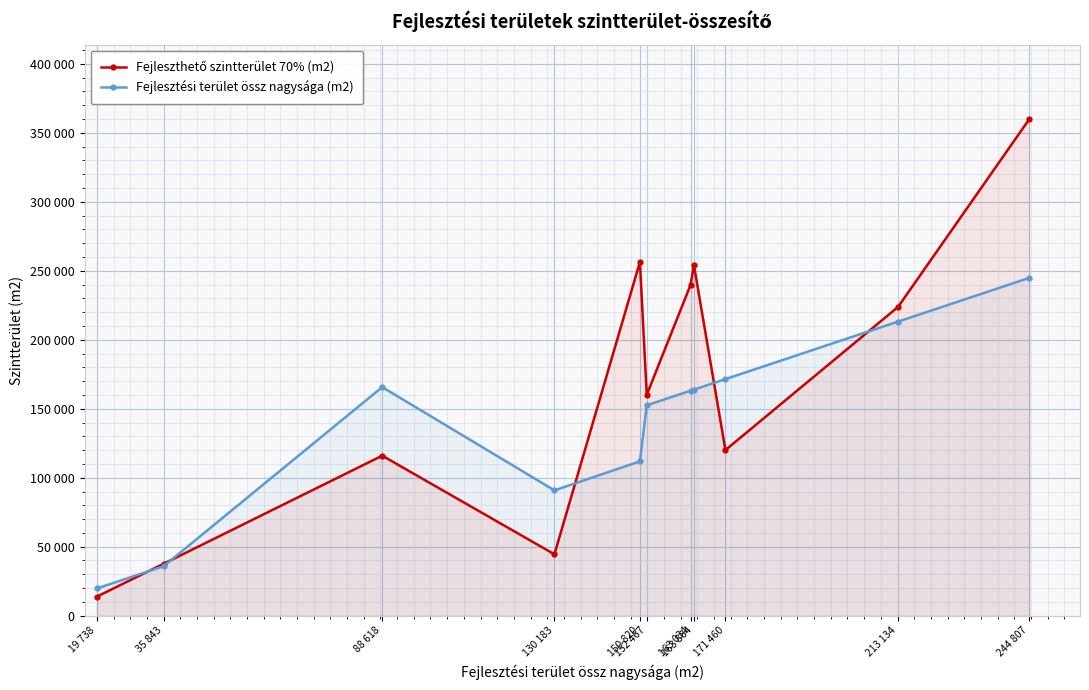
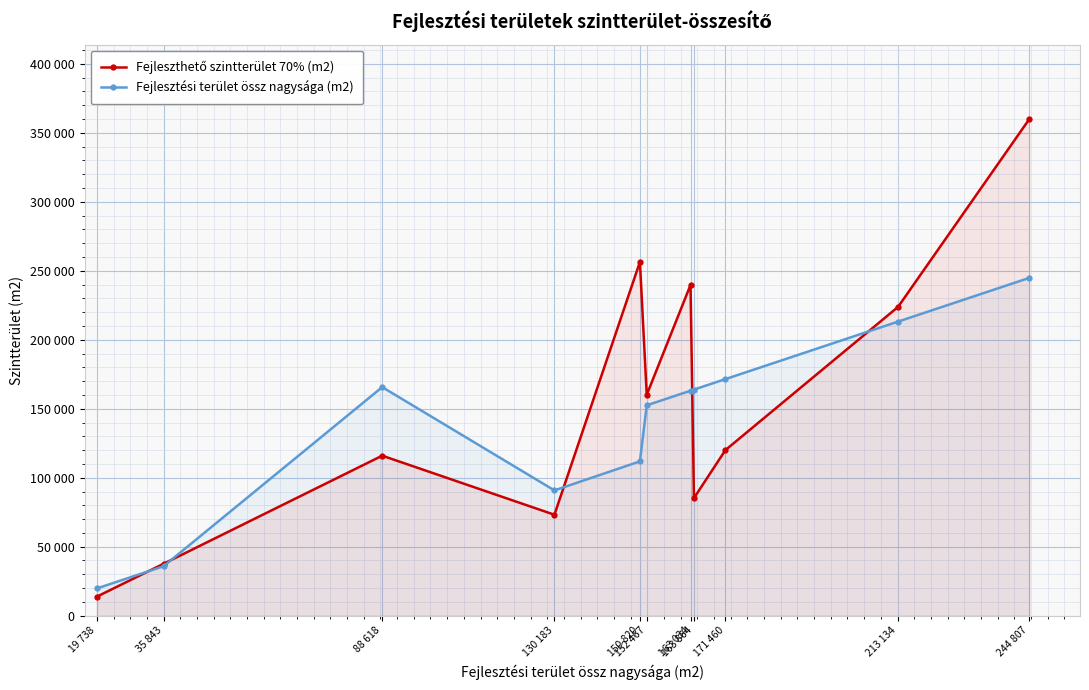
Fejleszthető szintterület 70% (m2), 130 183: 44000 -> 73000
Fejleszthető szintterület 70% (m2), 163 864: 254000 -> 85000
